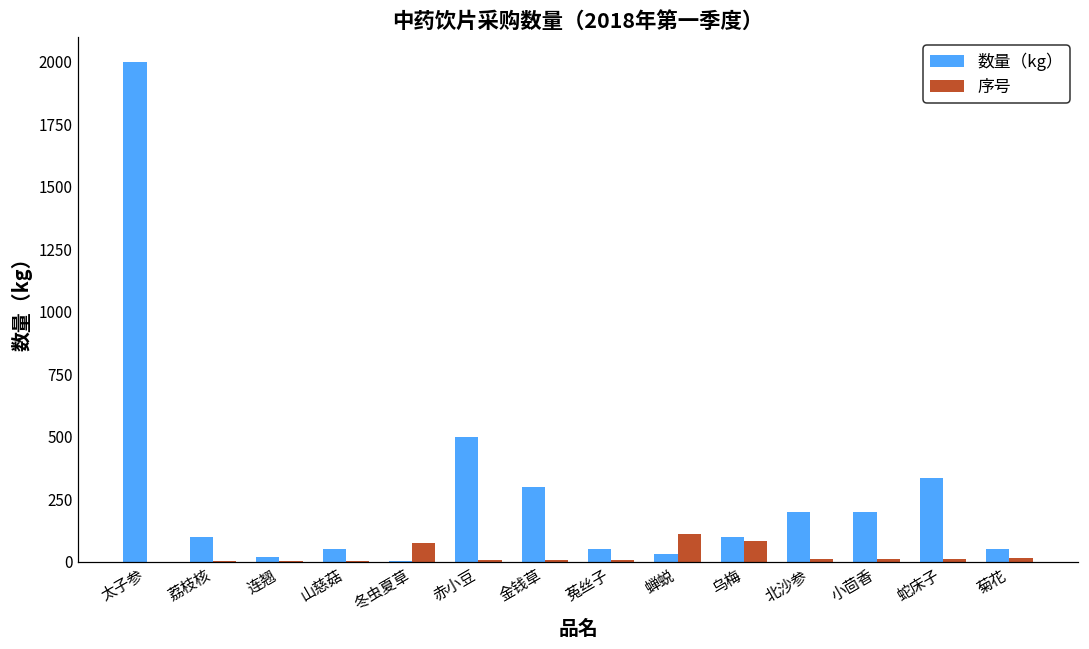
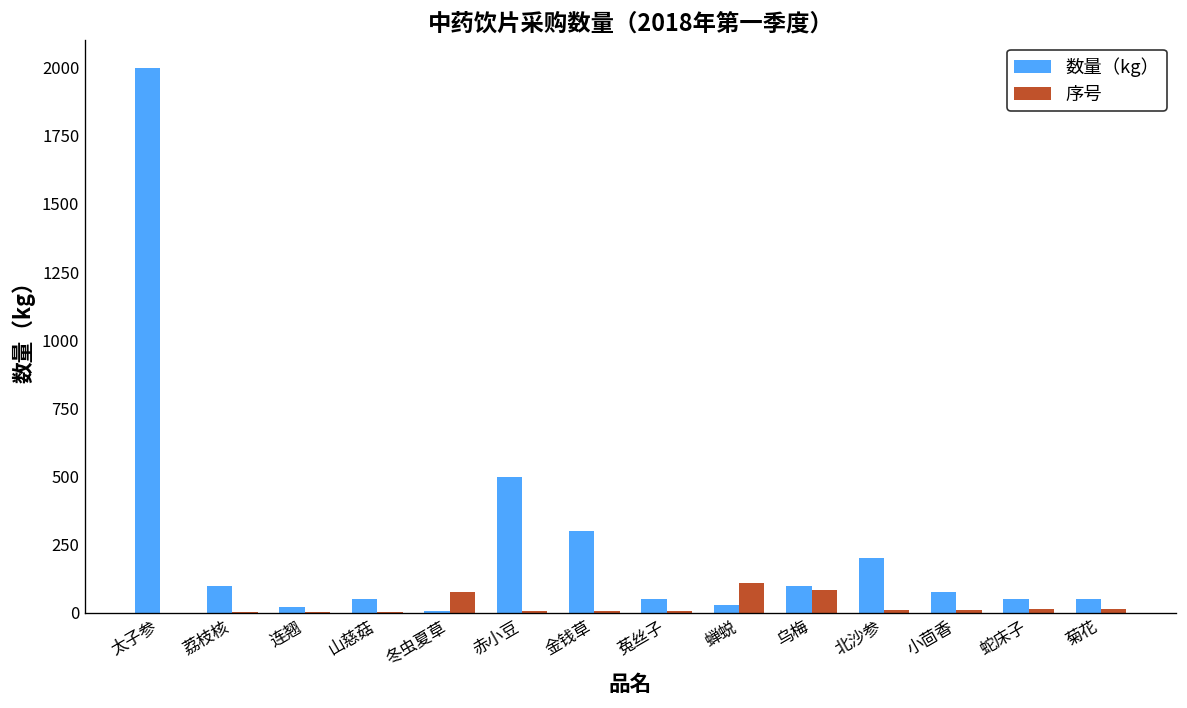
数量（kg）, 小茴香: 200 -> 80
数量（kg）, 蛇床子: 330 -> 50
